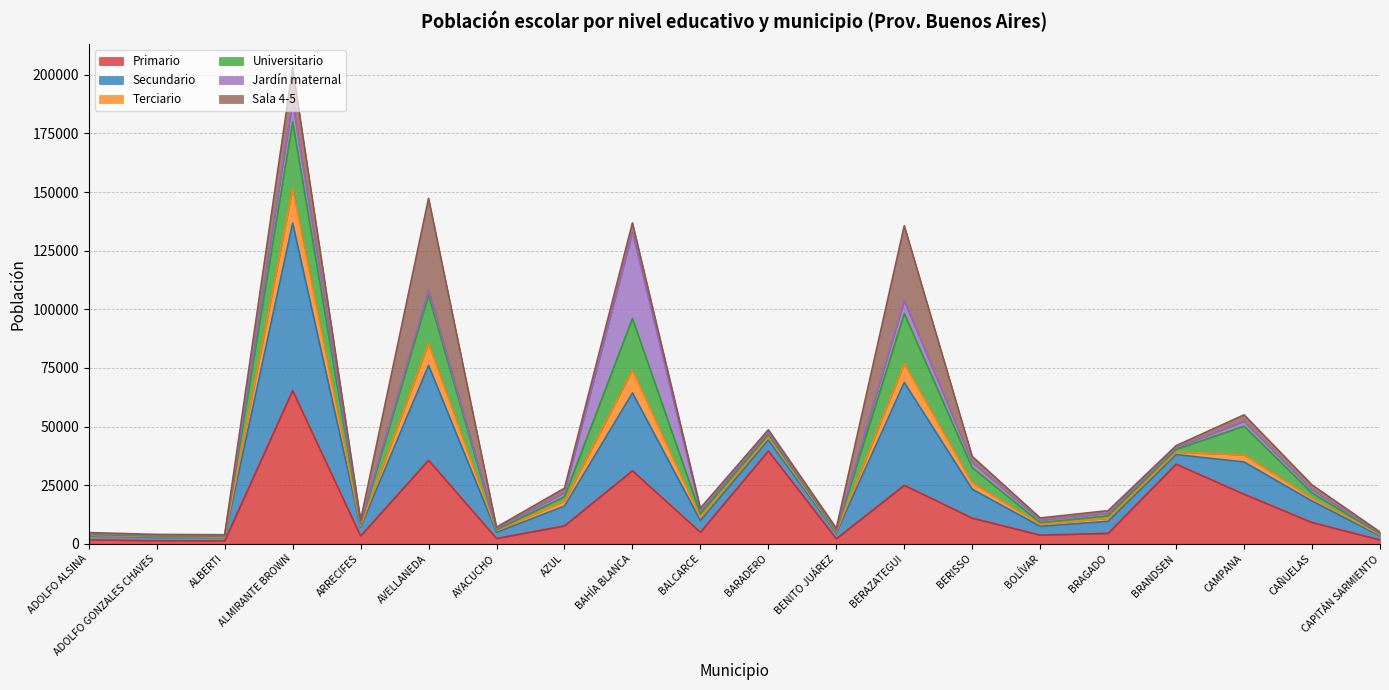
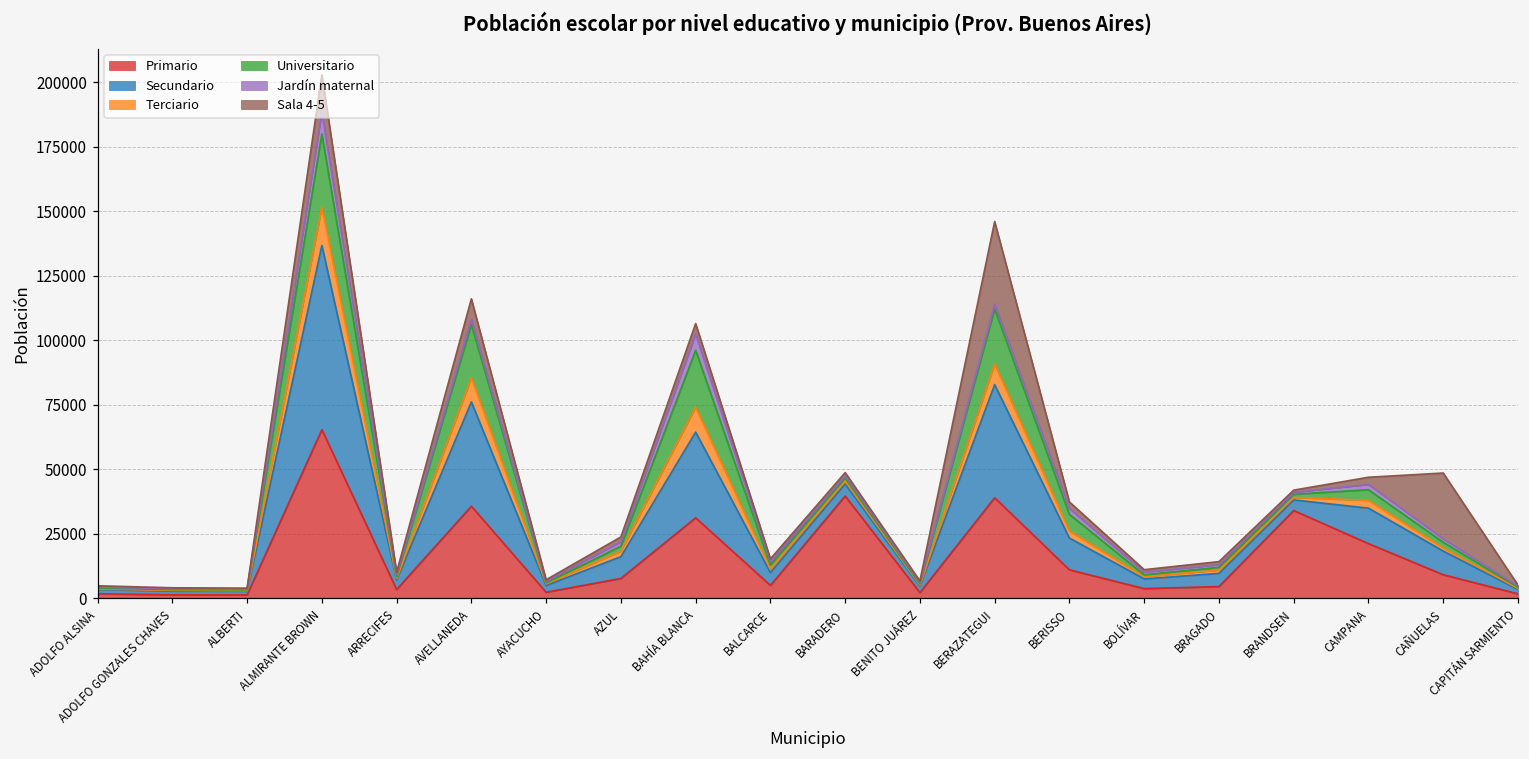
Sala 4-5, AVELLANEDA: 39000 -> 8000
Jardín maternal, BAHÍA BLANCA: 37000 -> 6000
Primario, BERAZATEGUI: 25000 -> 39000
Jardín maternal, BERAZATEGUI: 6000 -> 2000
Universitario, CAMPANA: 12000 -> 4000
Sala 4-5, CAÑUELAS: 2000 -> 26000
